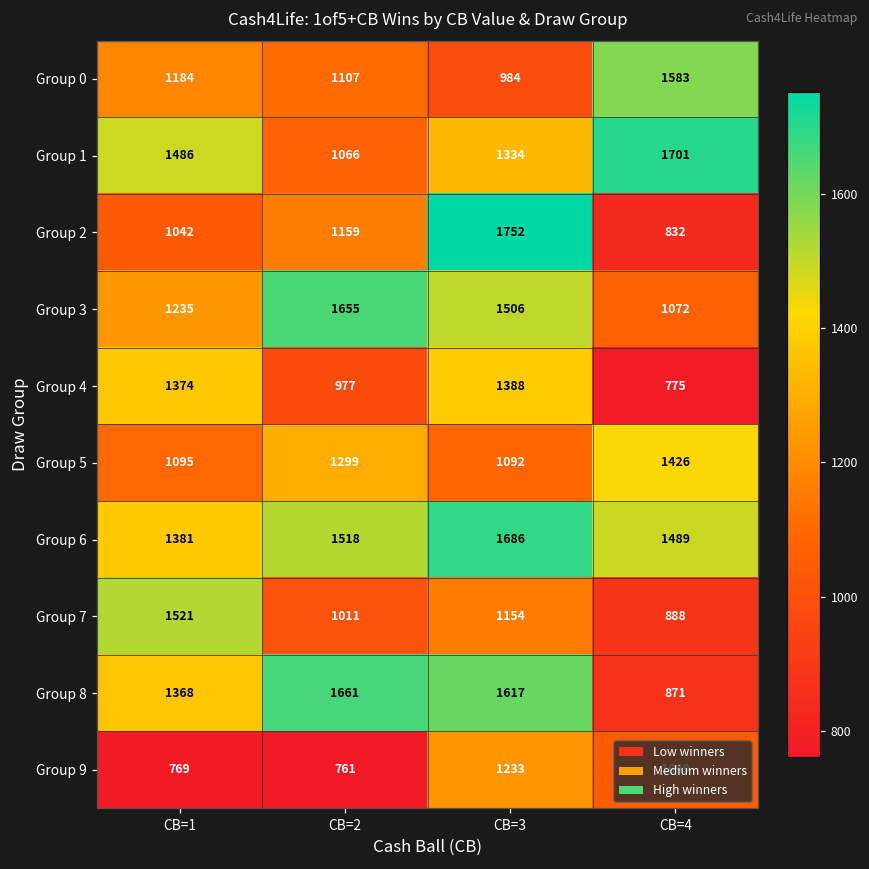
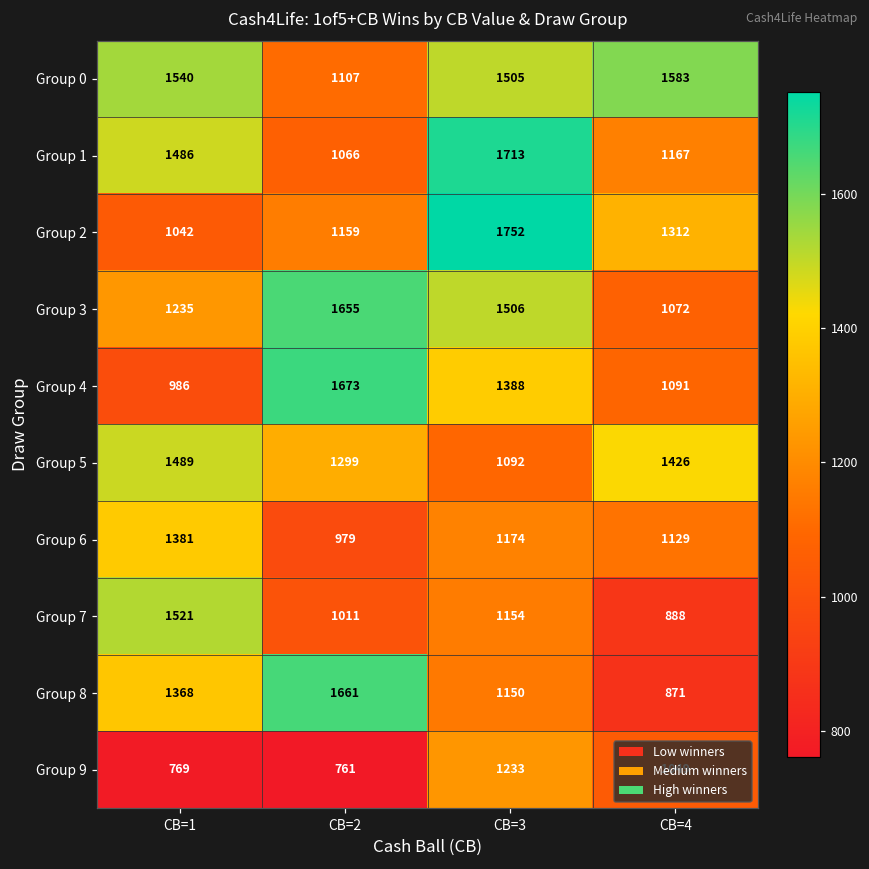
Group 0, CB=1: 1184 -> 1540
Group 0, CB=3: 984 -> 1505
Group 1, CB=3: 1334 -> 1713
Group 1, CB=4: 1701 -> 1167
Group 2, CB=4: 832 -> 1312
Group 4, CB=1: 1374 -> 986
Group 4, CB=2: 977 -> 1673
Group 4, CB=4: 775 -> 1091
Group 5, CB=1: 1095 -> 1489
Group 6, CB=2: 1518 -> 979
Group 6, CB=3: 1686 -> 1174
Group 6, CB=4: 1489 -> 1129
Group 8, CB=3: 1617 -> 1150
